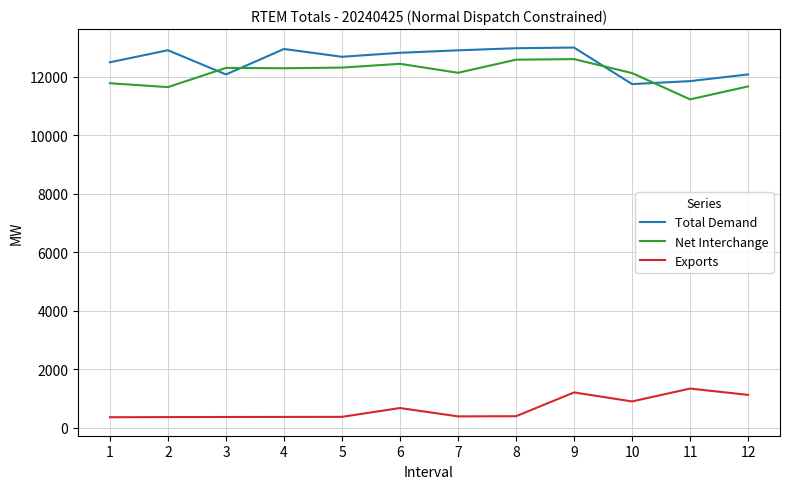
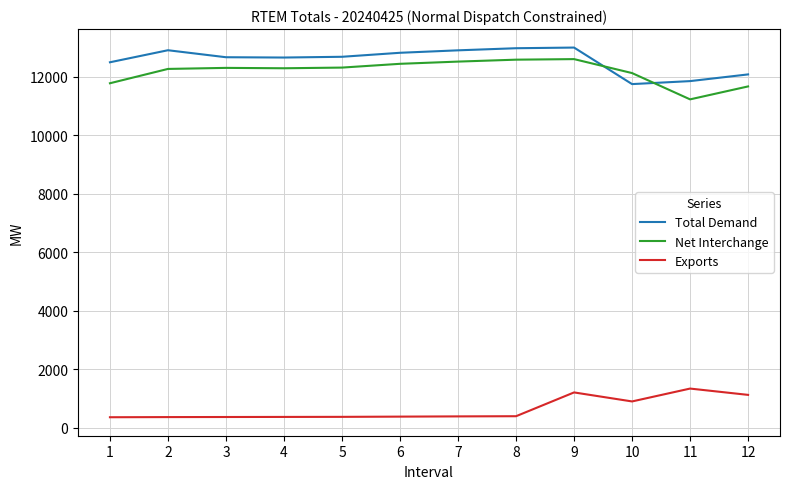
Net Interchange, 2: 11700 -> 12300
Total Demand, 3: 12100 -> 12700
Total Demand, 4: 13000 -> 12700
Exports, 6: 700 -> 400
Net Interchange, 7: 12100 -> 12500
